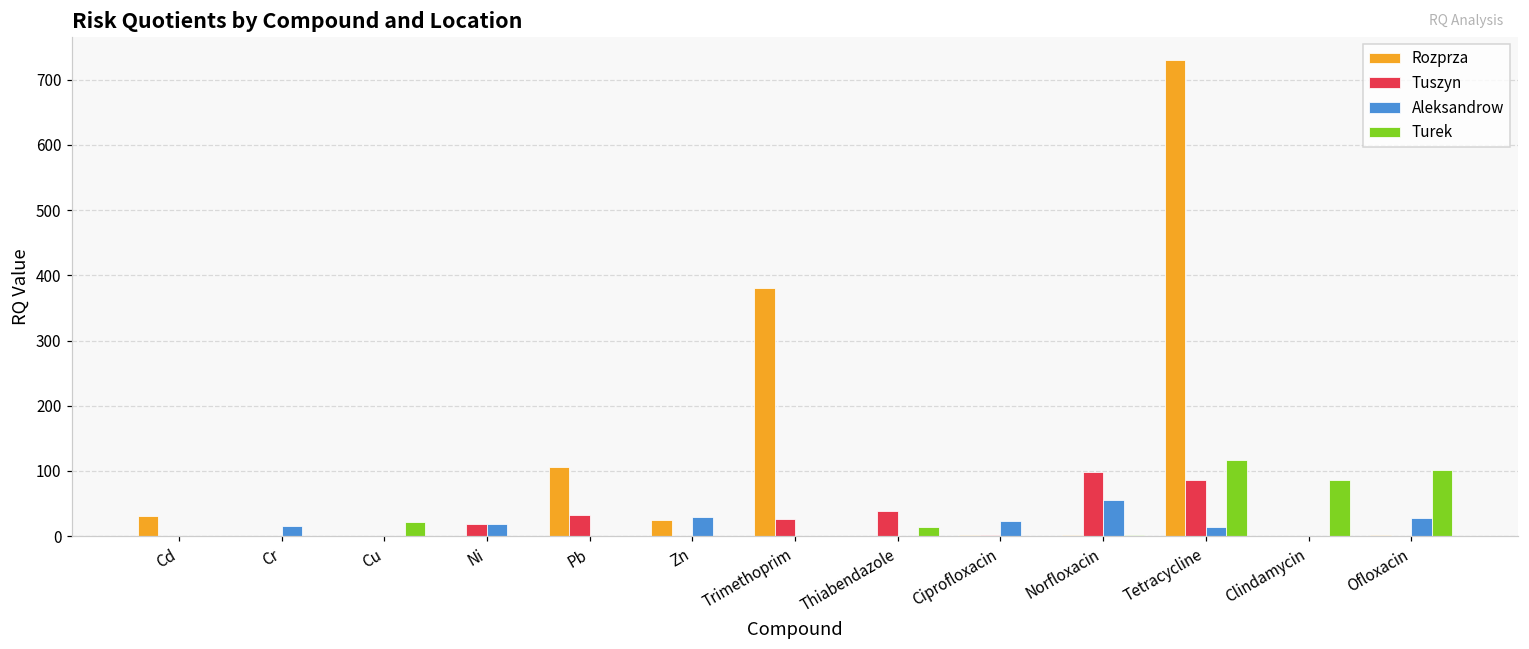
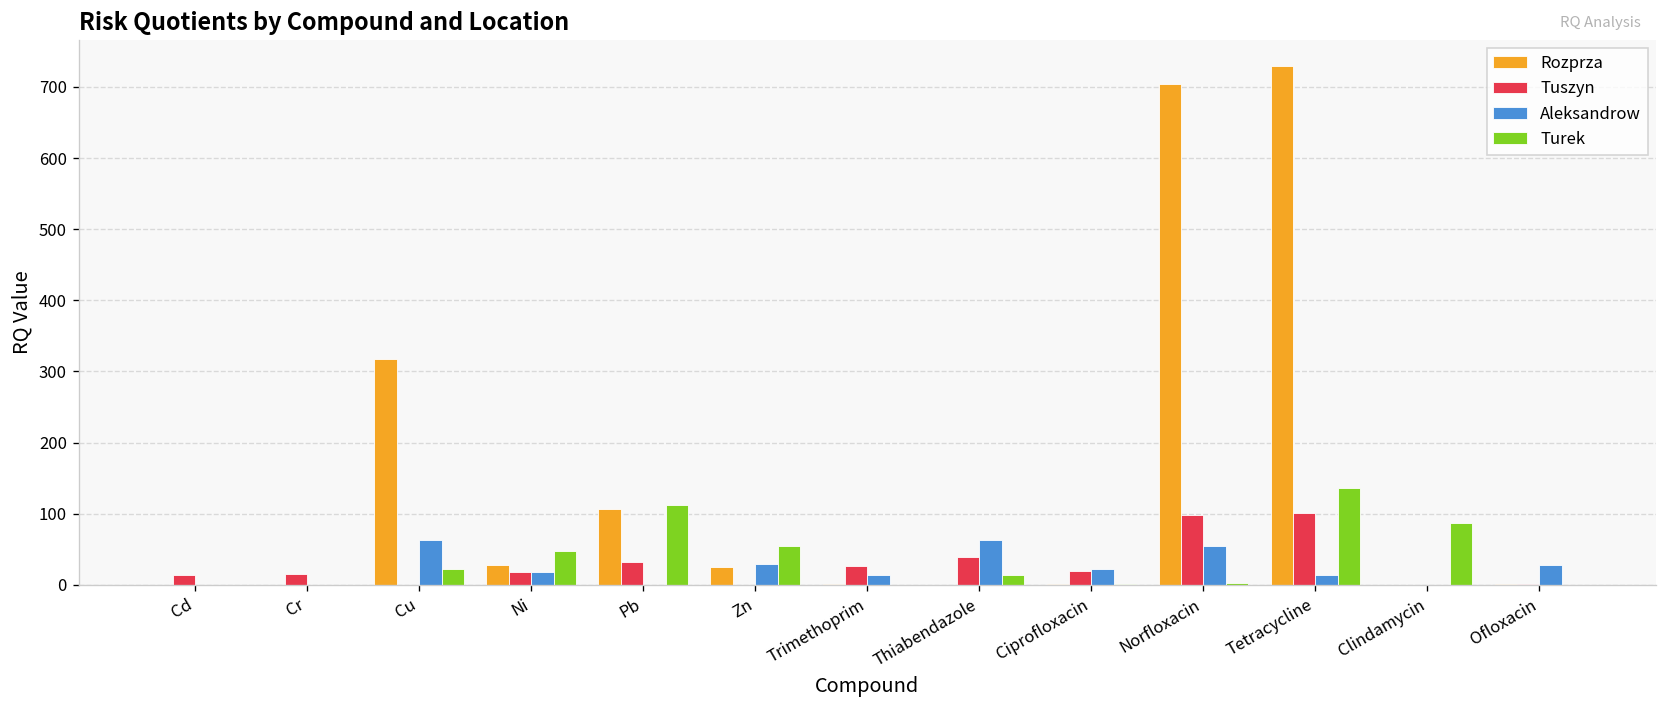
Rozprza, Cd: 30 -> 0
Tuszyn, Cd: 0 -> 10
Tuszyn, Cr: 0 -> 10
Aleksandrow, Cr: 20 -> 0
Rozprza, Cu: 0 -> 320
Aleksandrow, Cu: 0 -> 60
Rozprza, Ni: 0 -> 30
Turek, Ni: 0 -> 50
Turek, Pb: 0 -> 110
Turek, Zn: 0 -> 50
Rozprza, Trimethoprim: 380 -> 0
Aleksandrow, Trimethoprim: 0 -> 10
Aleksandrow, Thiabendazole: 0 -> 60
Tuszyn, Ciprofloxacin: 0 -> 20
Rozprza, Norfloxacin: 0 -> 700
Tuszyn, Tetracycline: 90 -> 100
Turek, Tetracycline: 120 -> 140
Turek, Ofloxacin: 100 -> 0
